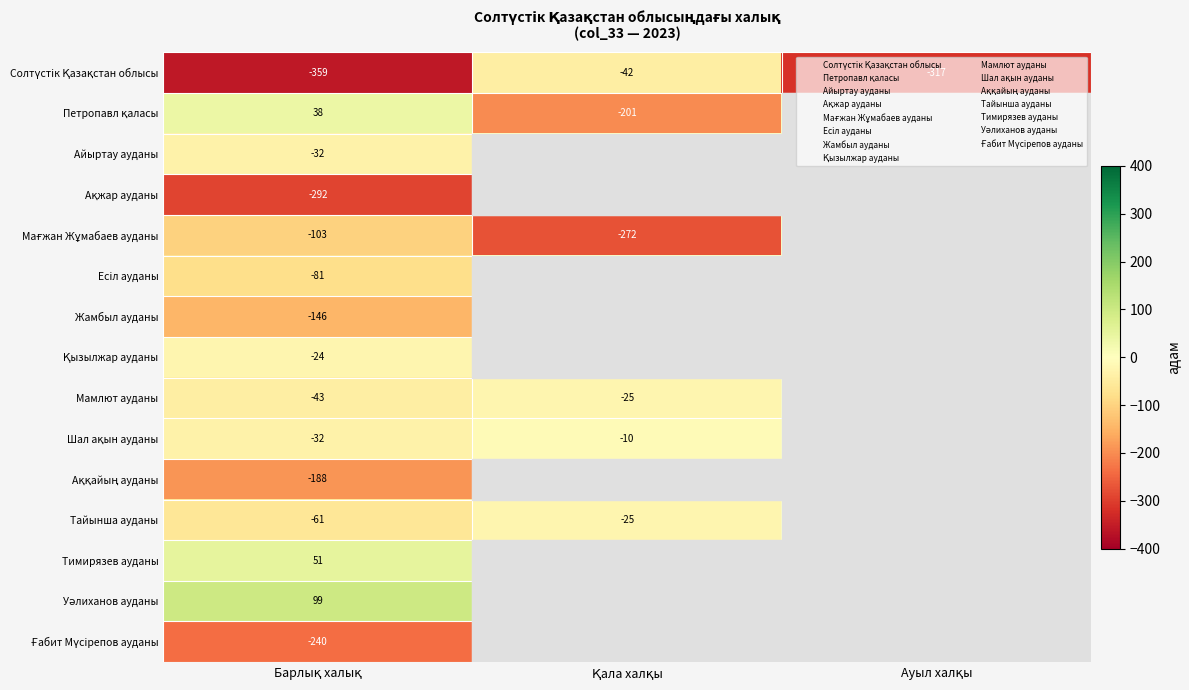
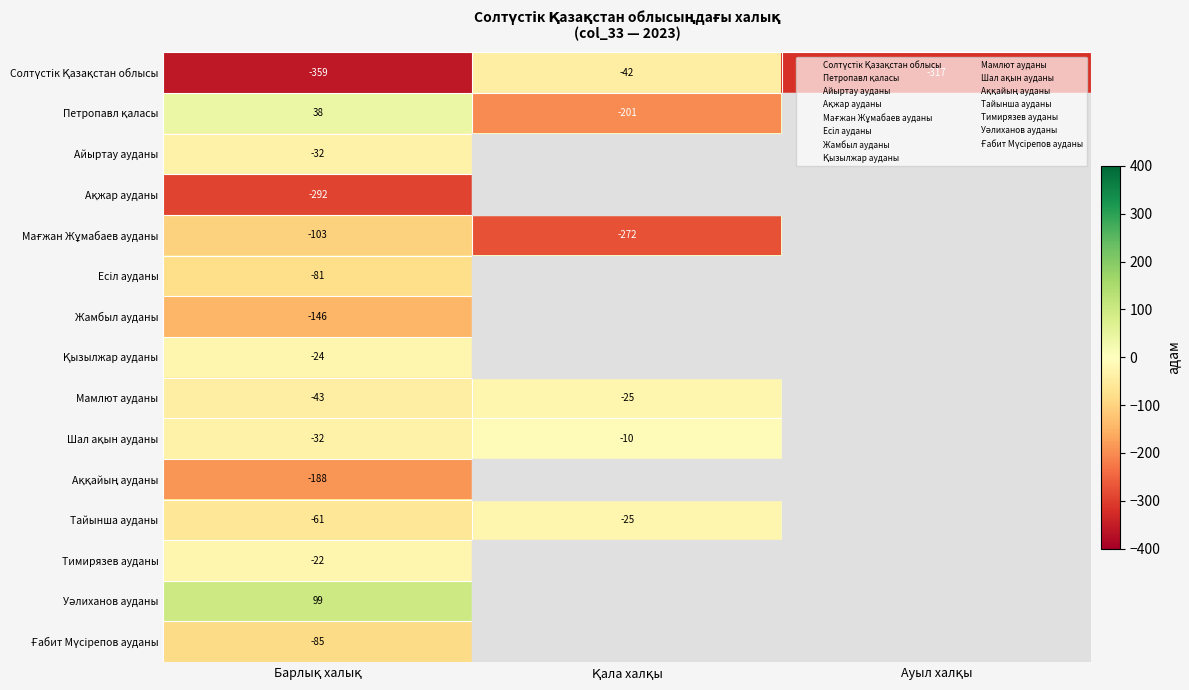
Тимирязев ауданы, Барлық халық: 51 -> -22
Ғабит Мүсірепов ауданы, Барлық халық: -240 -> -85
